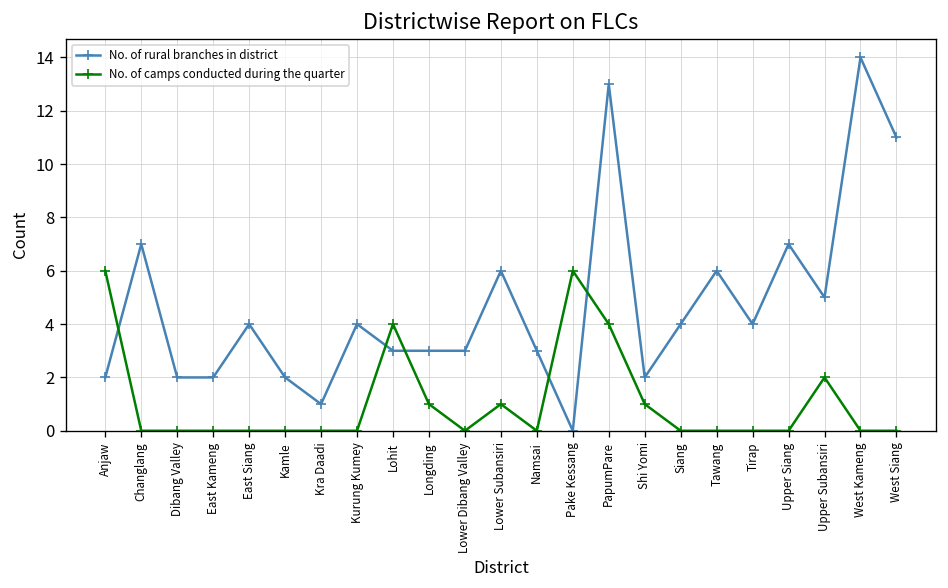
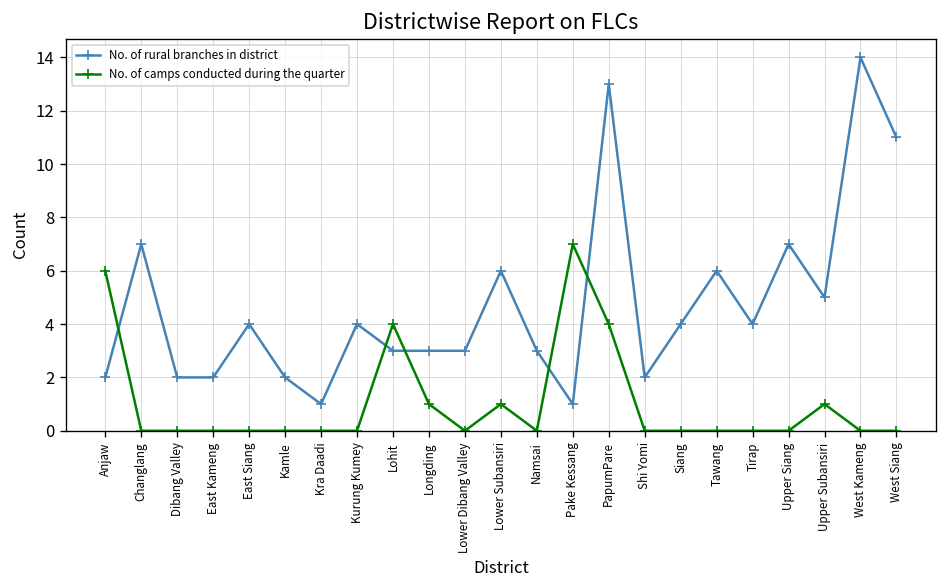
No. of rural branches in district, Pake Kessang: 0 -> 1
No. of camps conducted during the quarter, Pake Kessang: 6 -> 7
No. of camps conducted during the quarter, Shi Yomi: 1 -> 0
No. of camps conducted during the quarter, Upper Subansiri: 2 -> 1
